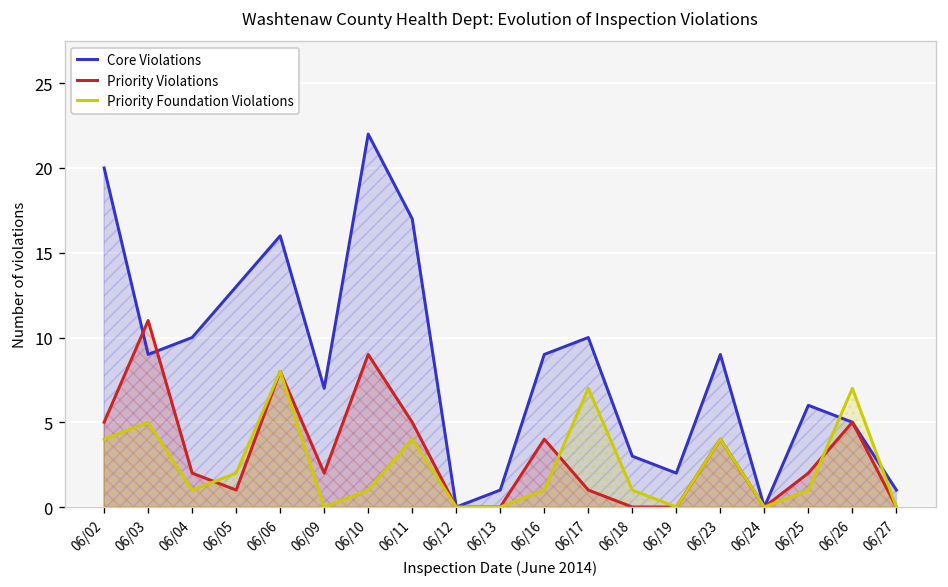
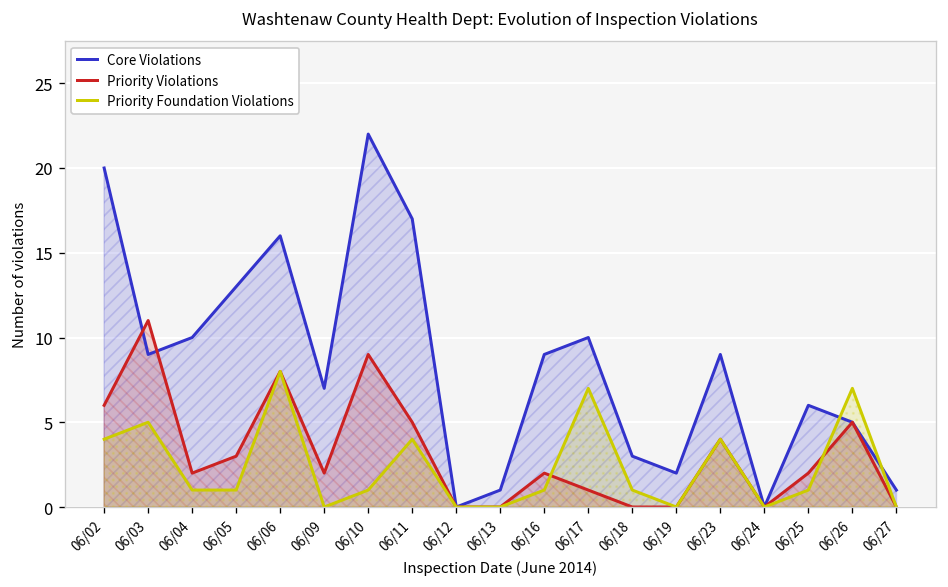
Priority Violations, 06/02: 5 -> 6
Priority Violations, 06/05: 1 -> 3
Priority Foundation Violations, 06/05: 2 -> 1
Priority Violations, 06/16: 4 -> 2
